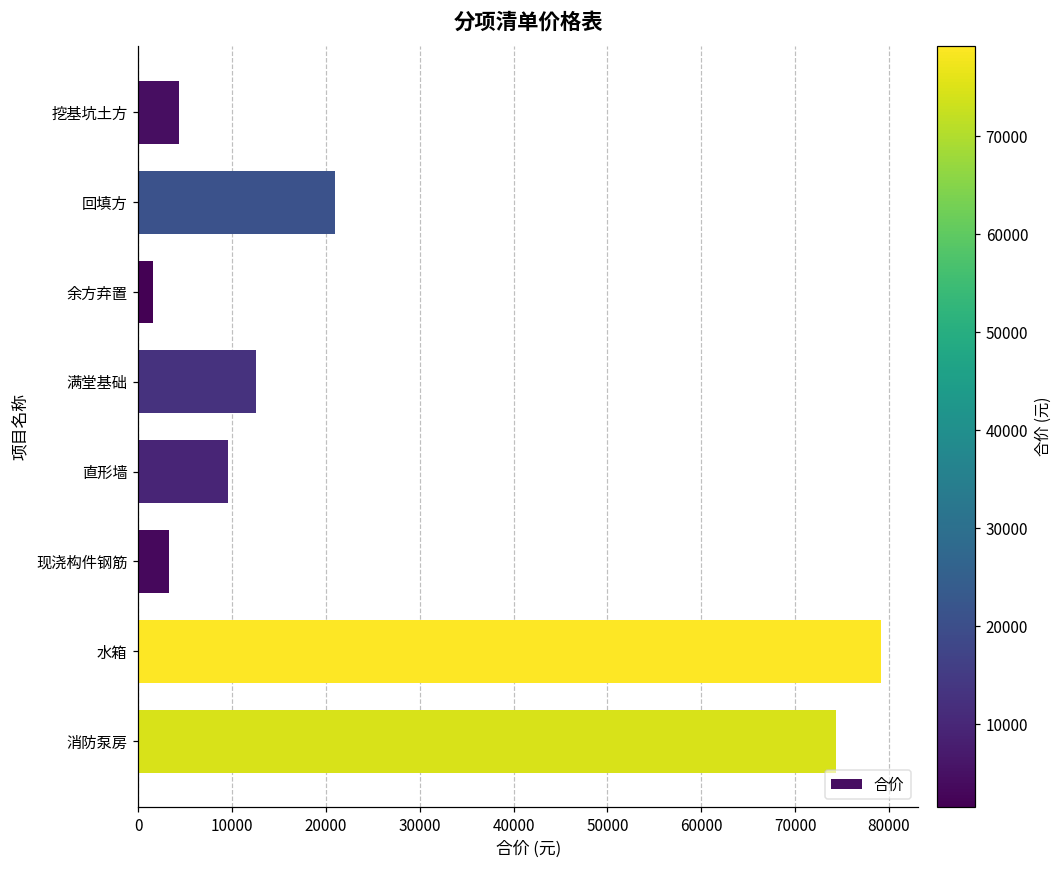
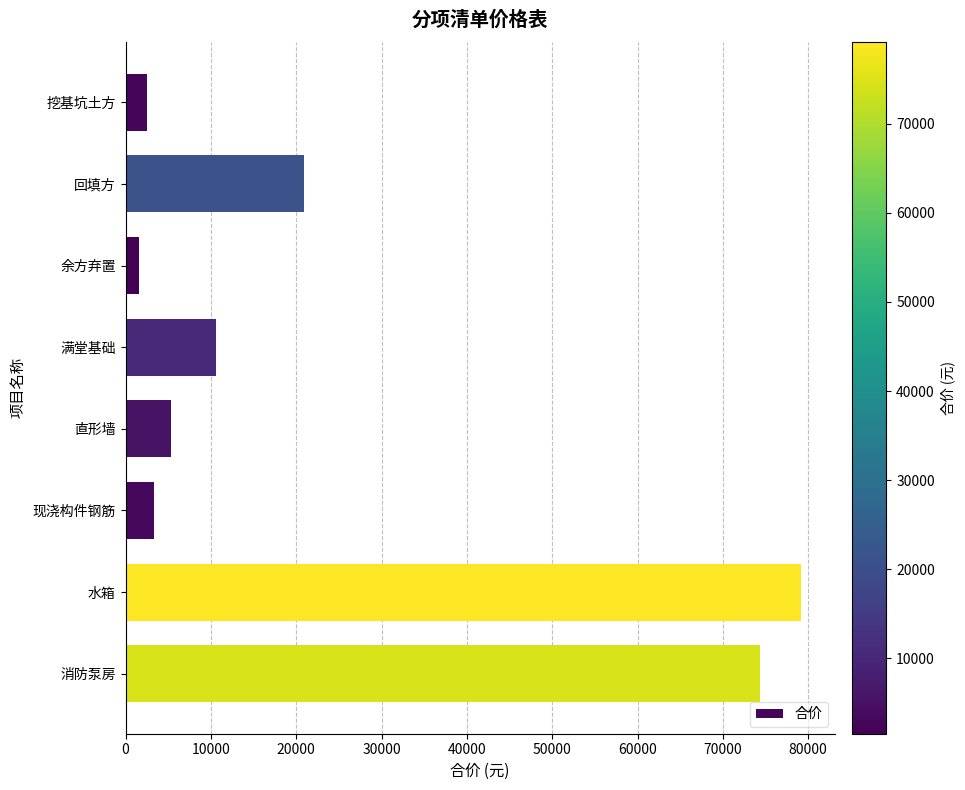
挖基坑土方: 4000 -> 3000
满堂基础: 13000 -> 11000
直形墙: 10000 -> 5000
